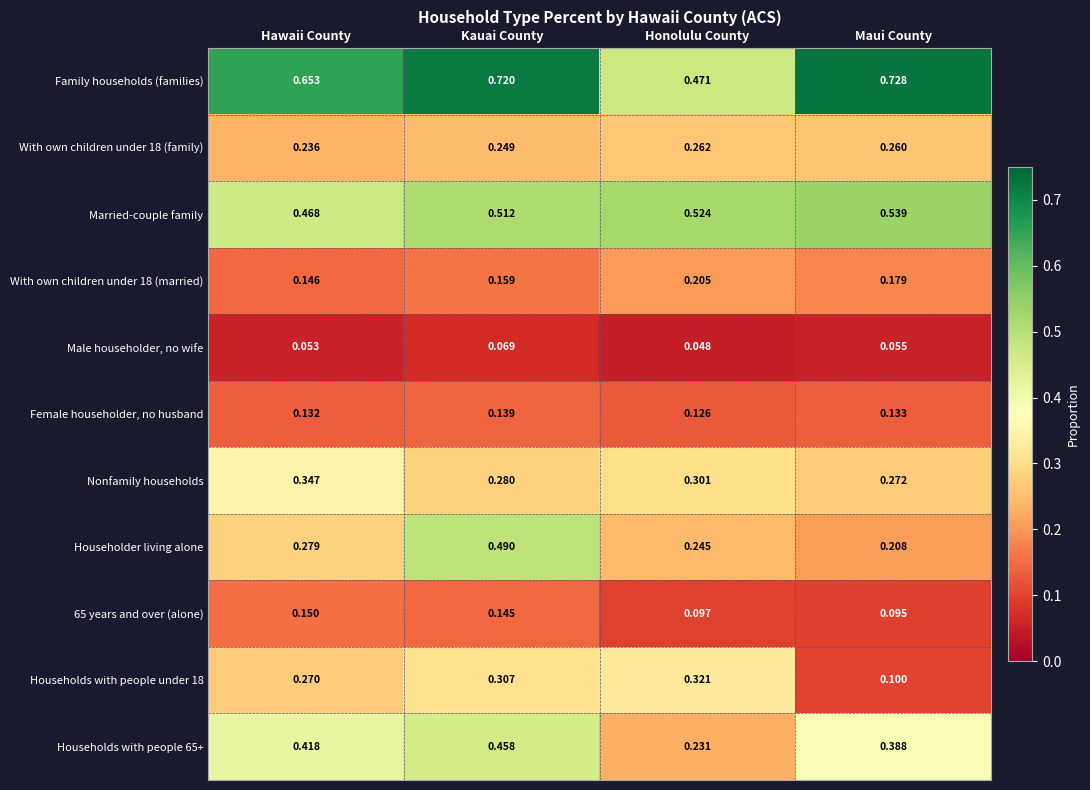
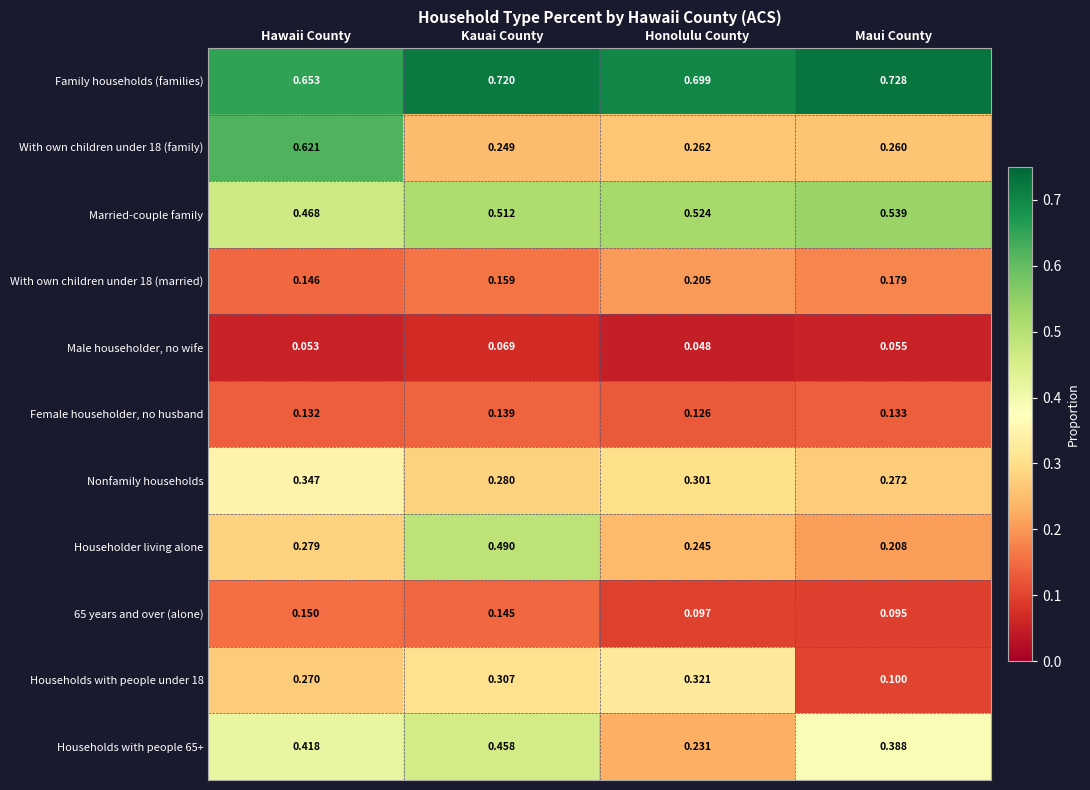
Family households (families), Honolulu County: 0.471 -> 0.699
With own children under 18 (family), Hawaii County: 0.236 -> 0.621
